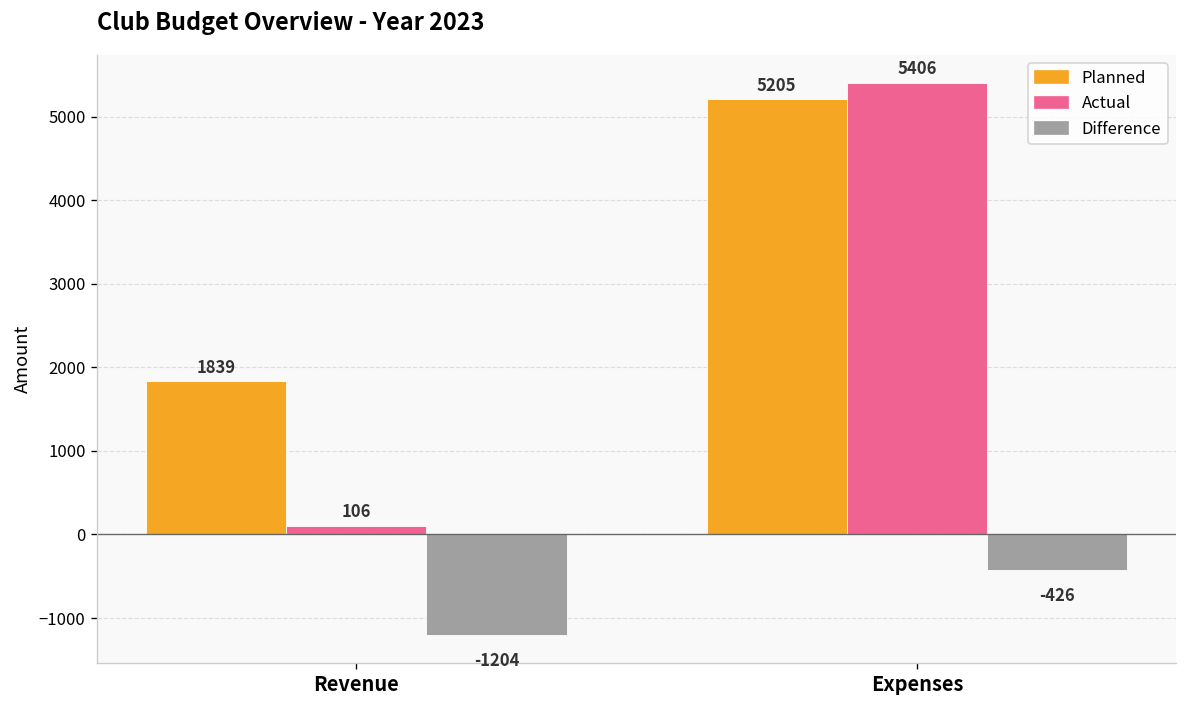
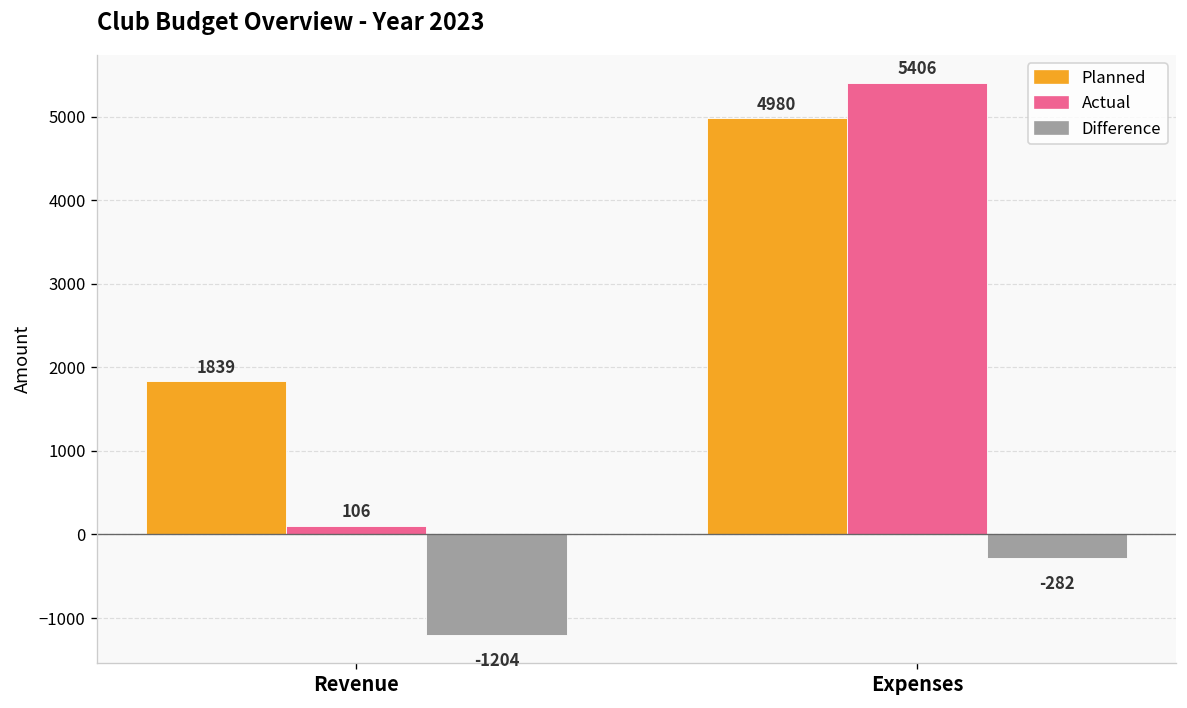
Planned, Expenses: 5205 -> 4980
Difference, Expenses: -426 -> -282
